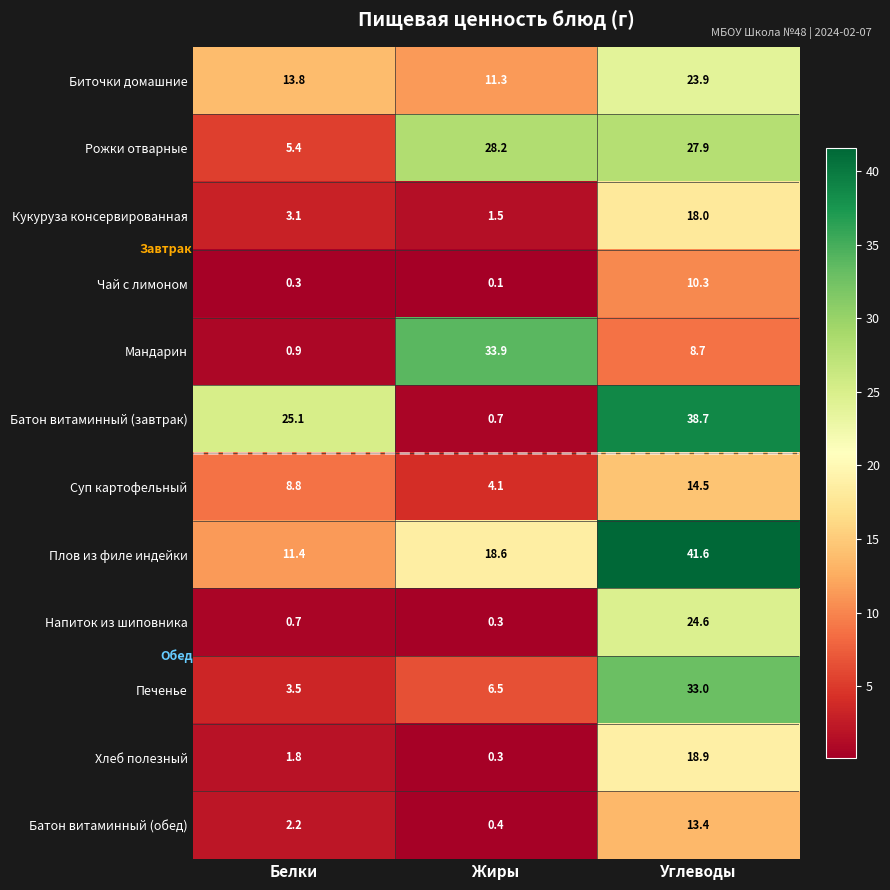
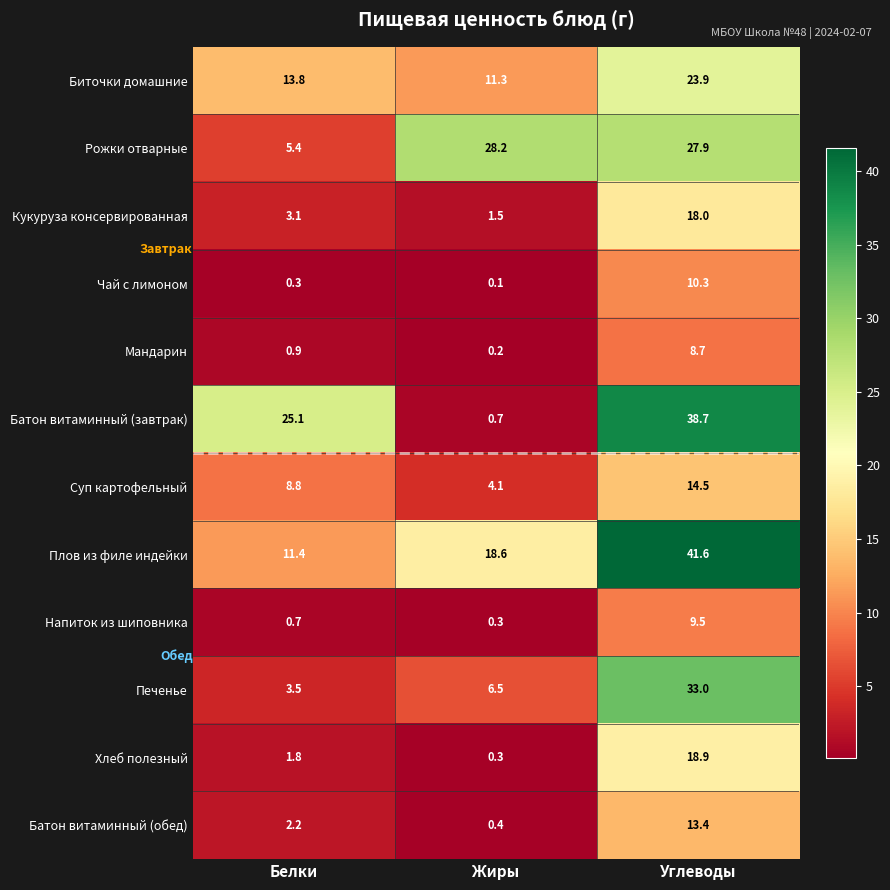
Мандарин, Жиры: 33.9 -> 0.2
Напиток из шиповника, Углеводы: 24.6 -> 9.5
